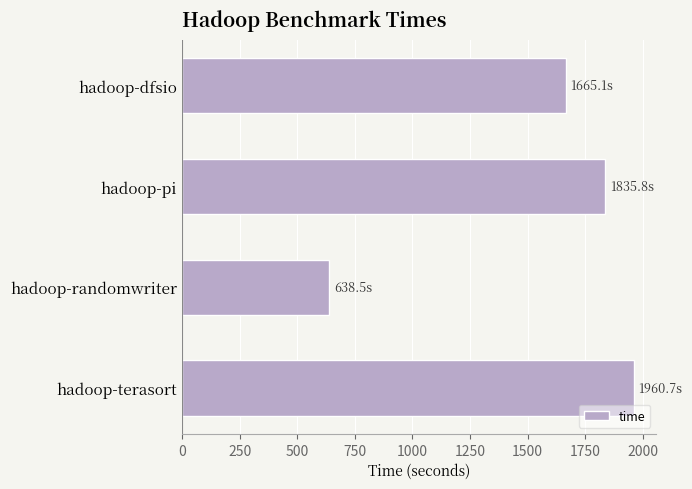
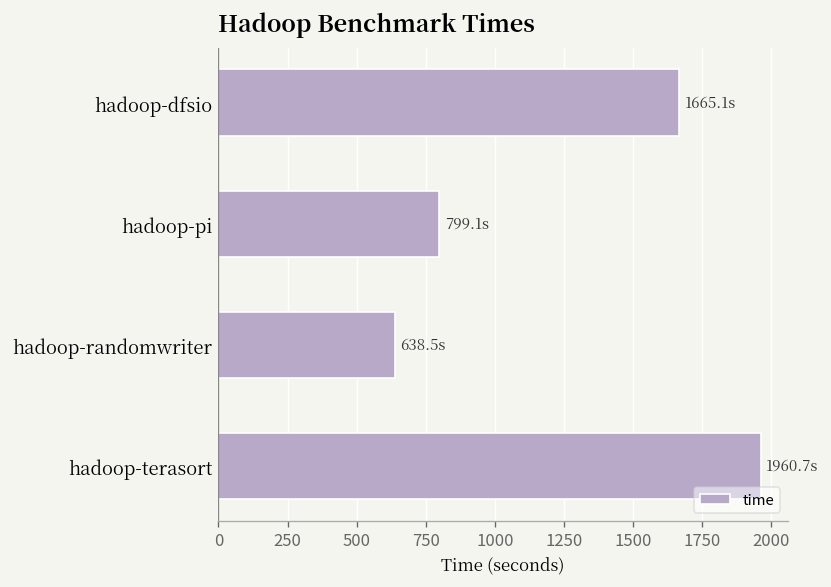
hadoop-pi: 1835.8s -> 799.1s
